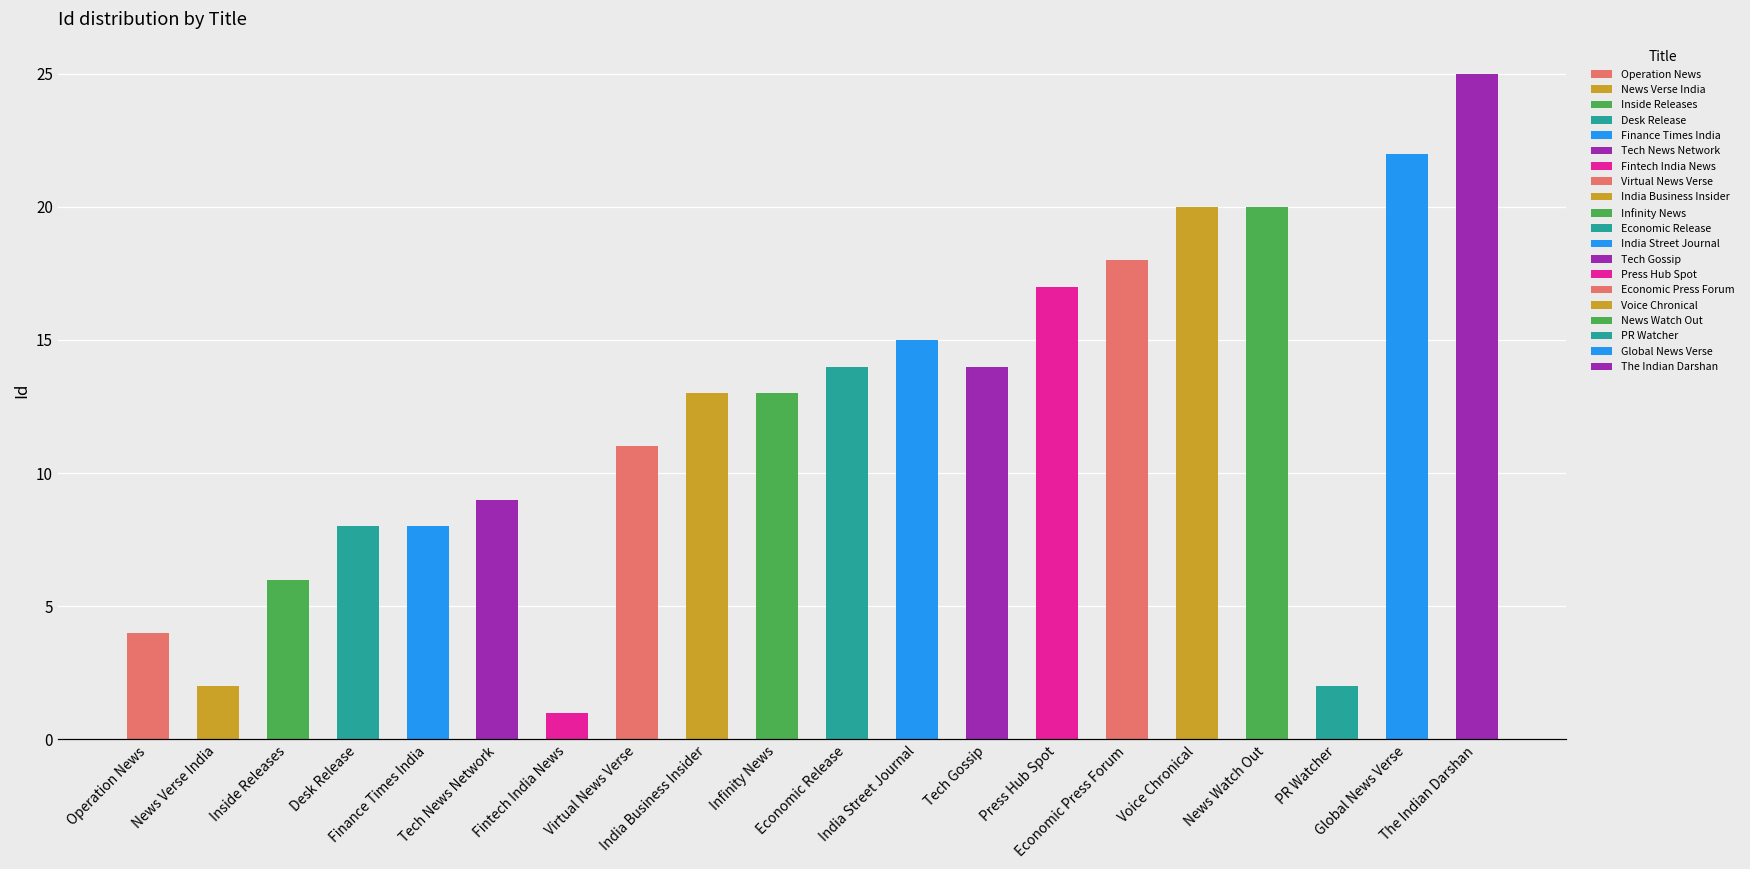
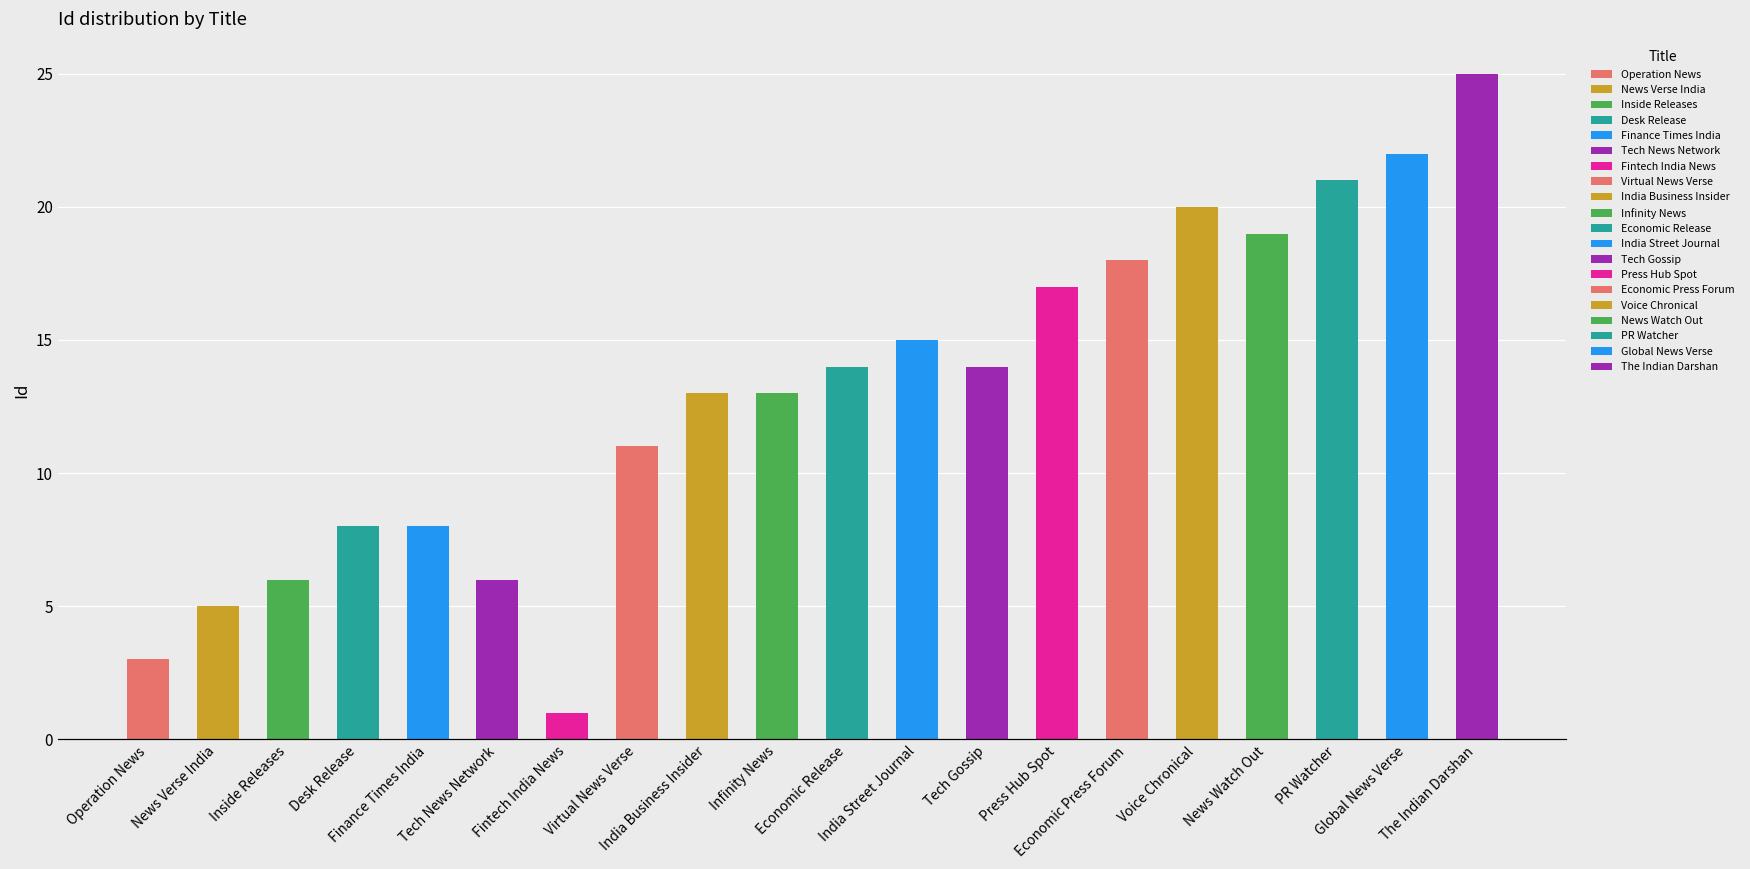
Operation News: 4 -> 3
News Verse India: 2 -> 5
Tech News Network: 9 -> 6
News Watch Out: 20 -> 19
PR Watcher: 2 -> 21
